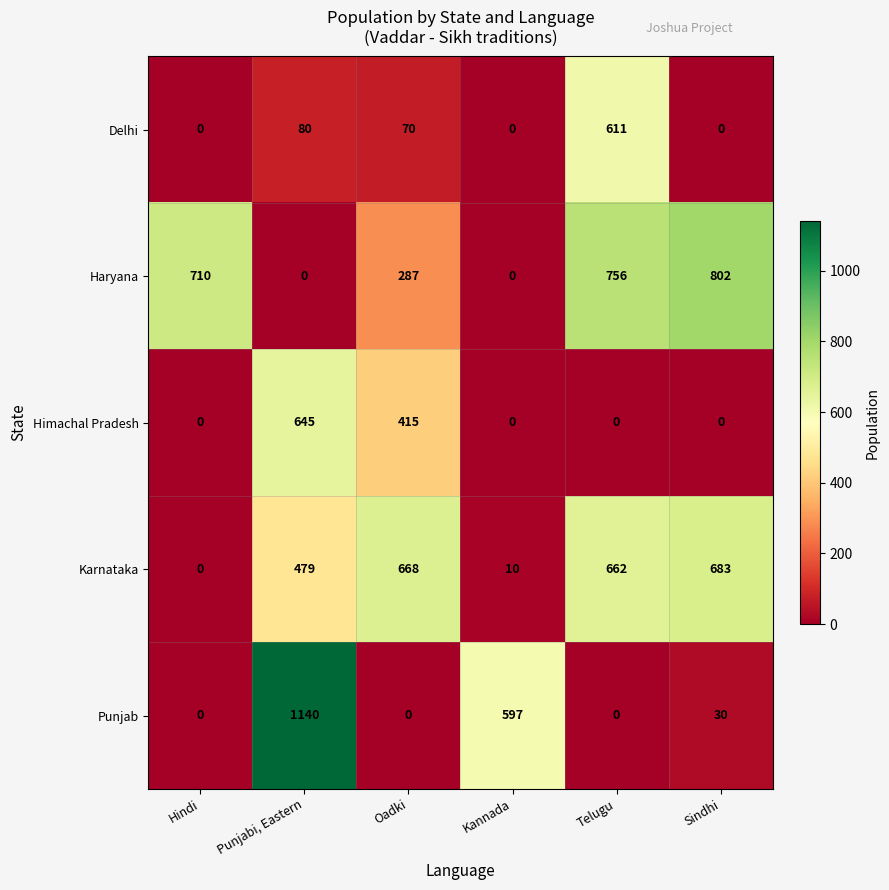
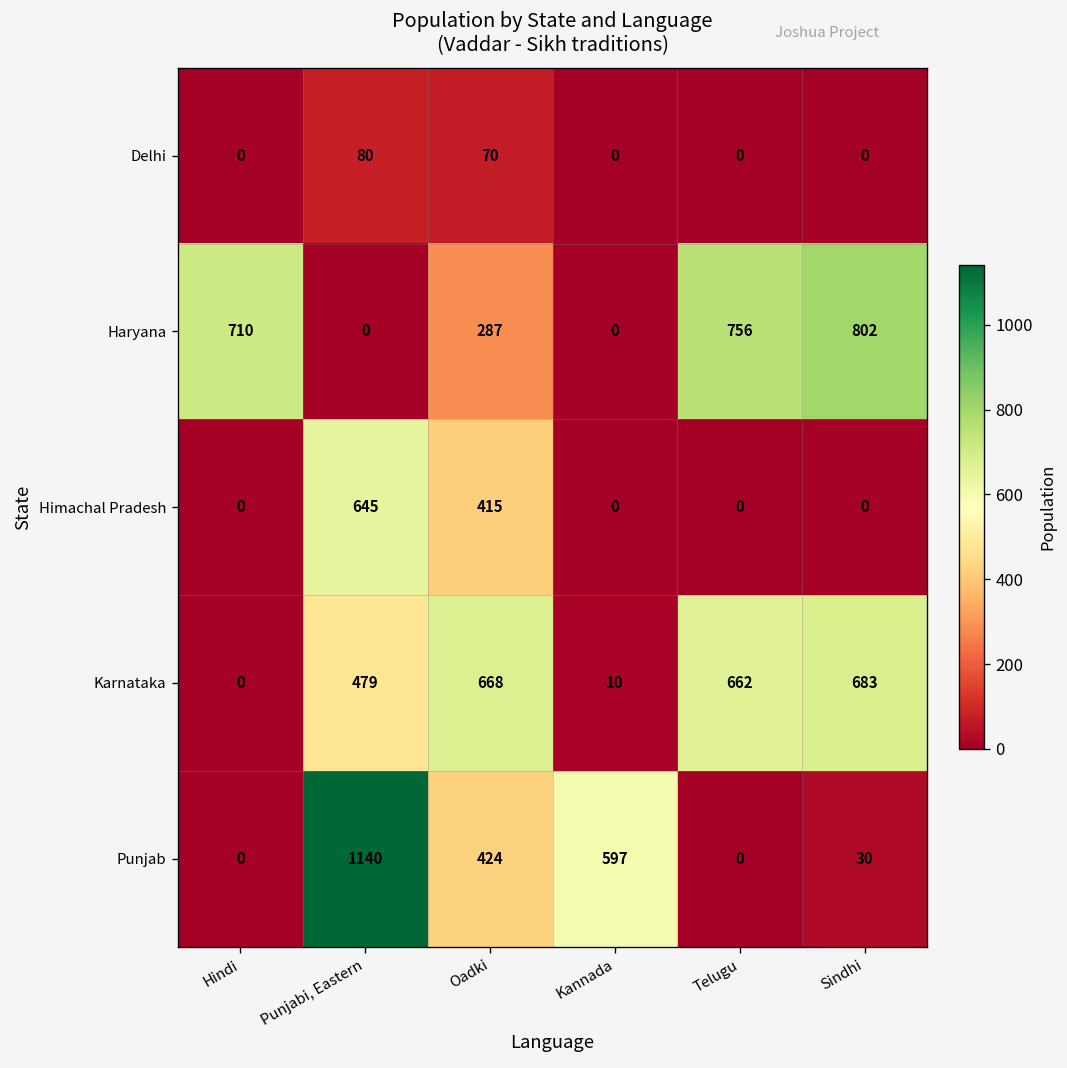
Delhi, Telugu: 611 -> 0
Punjab, Oadki: 0 -> 424
